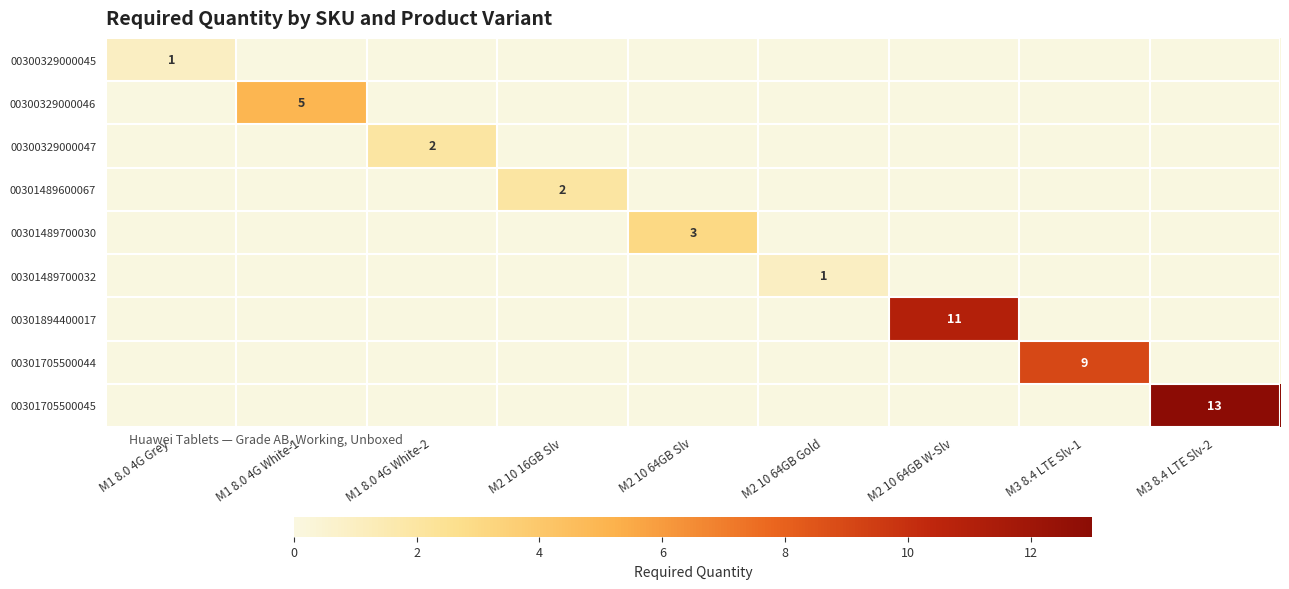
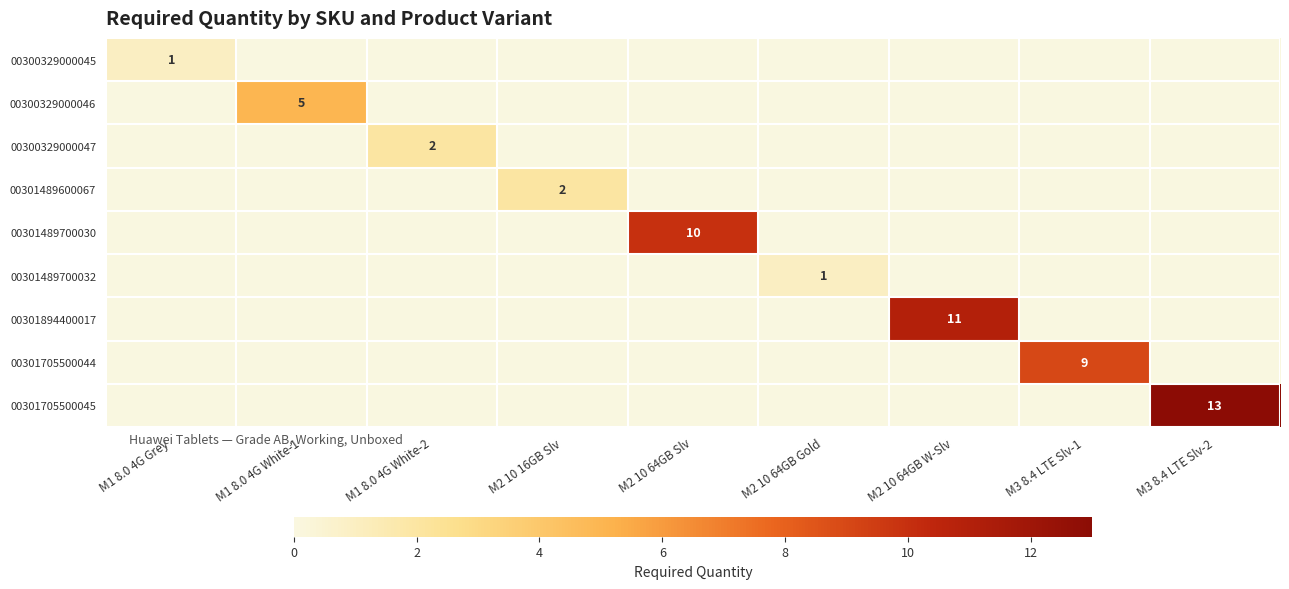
00301489700030, M2 10 64GB Slv: 3 -> 10
